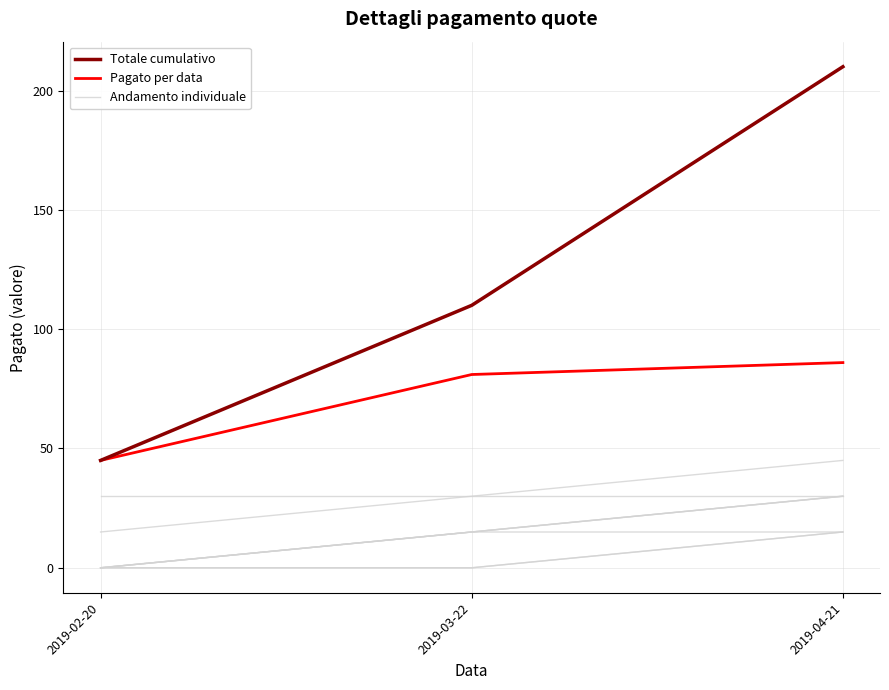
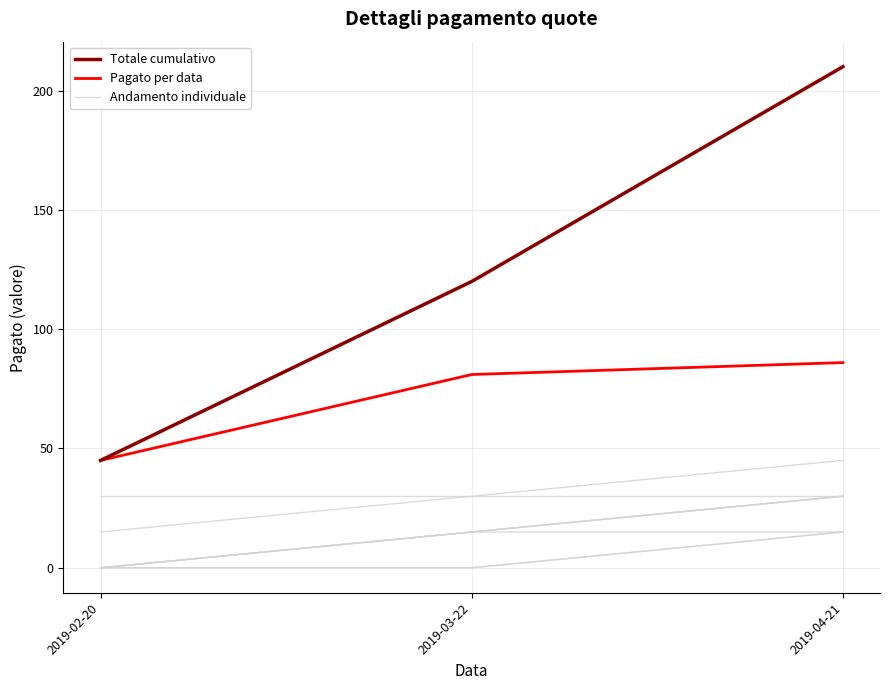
Totale cumulativo, 2019-03-22: 110 -> 120
